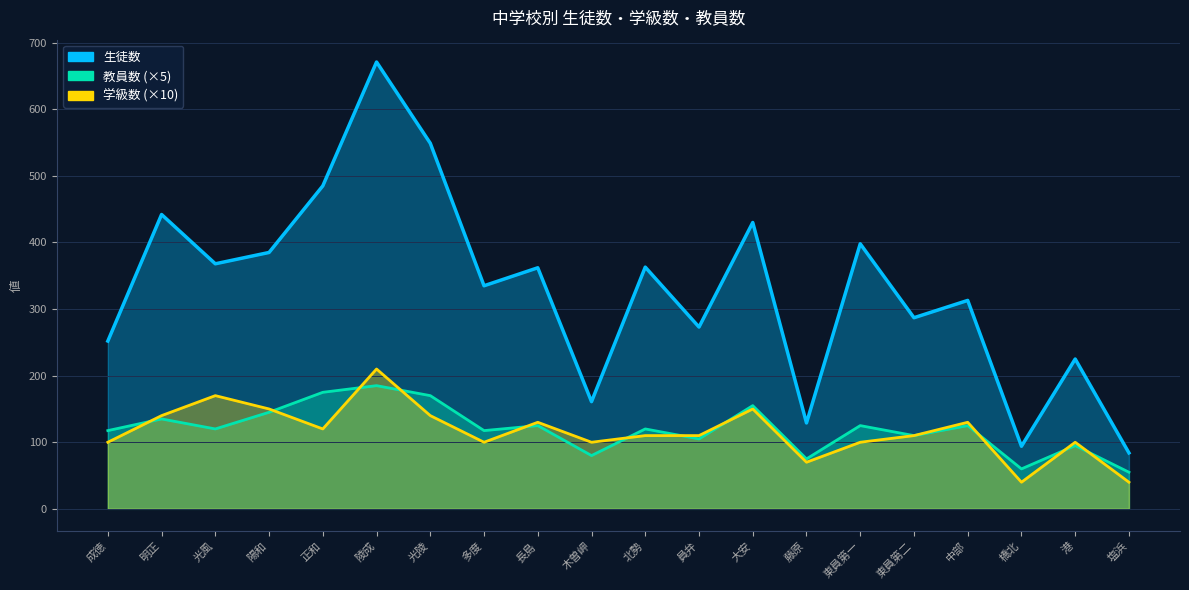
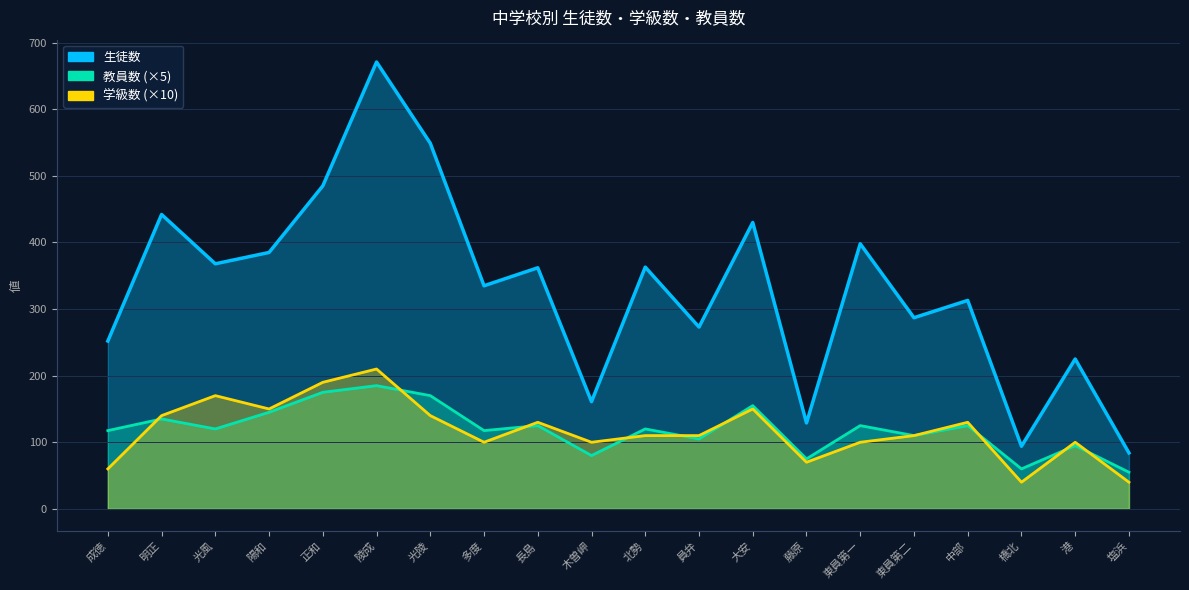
学級数 (×10), 成徳: 100 -> 60
学級数 (×10), 正和: 120 -> 190
